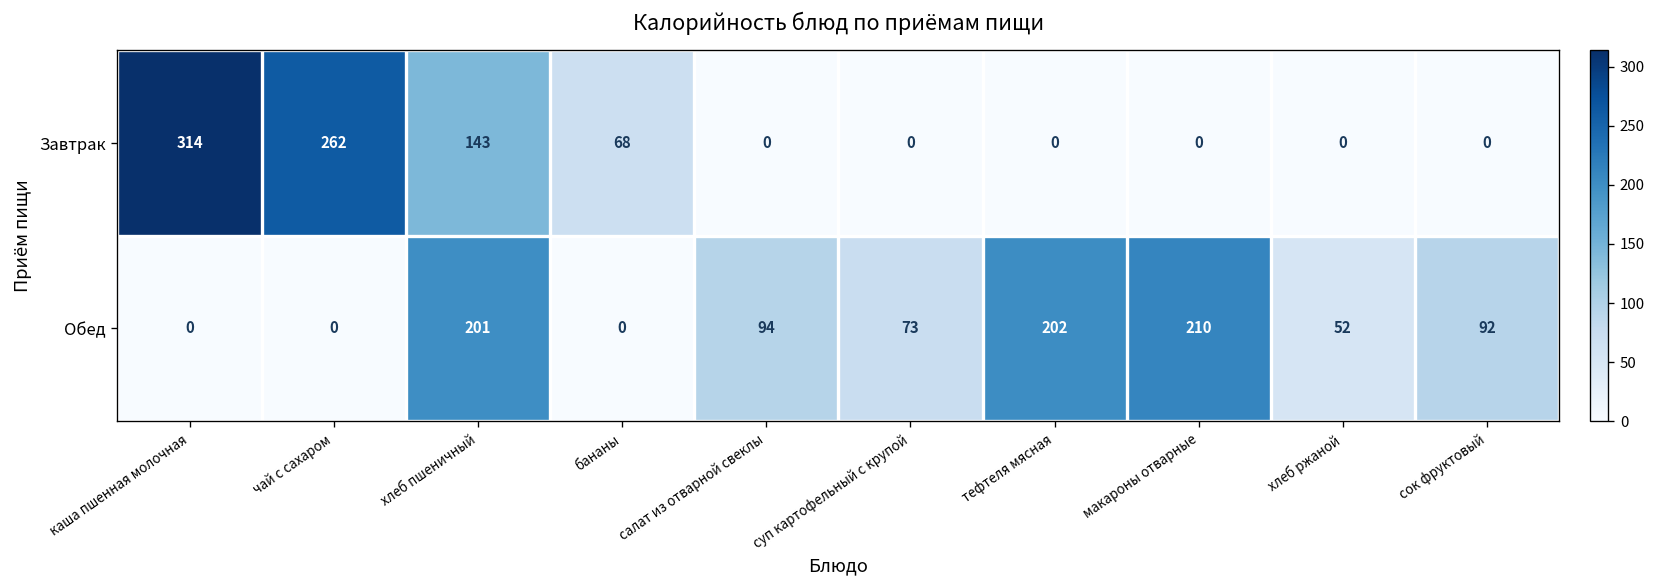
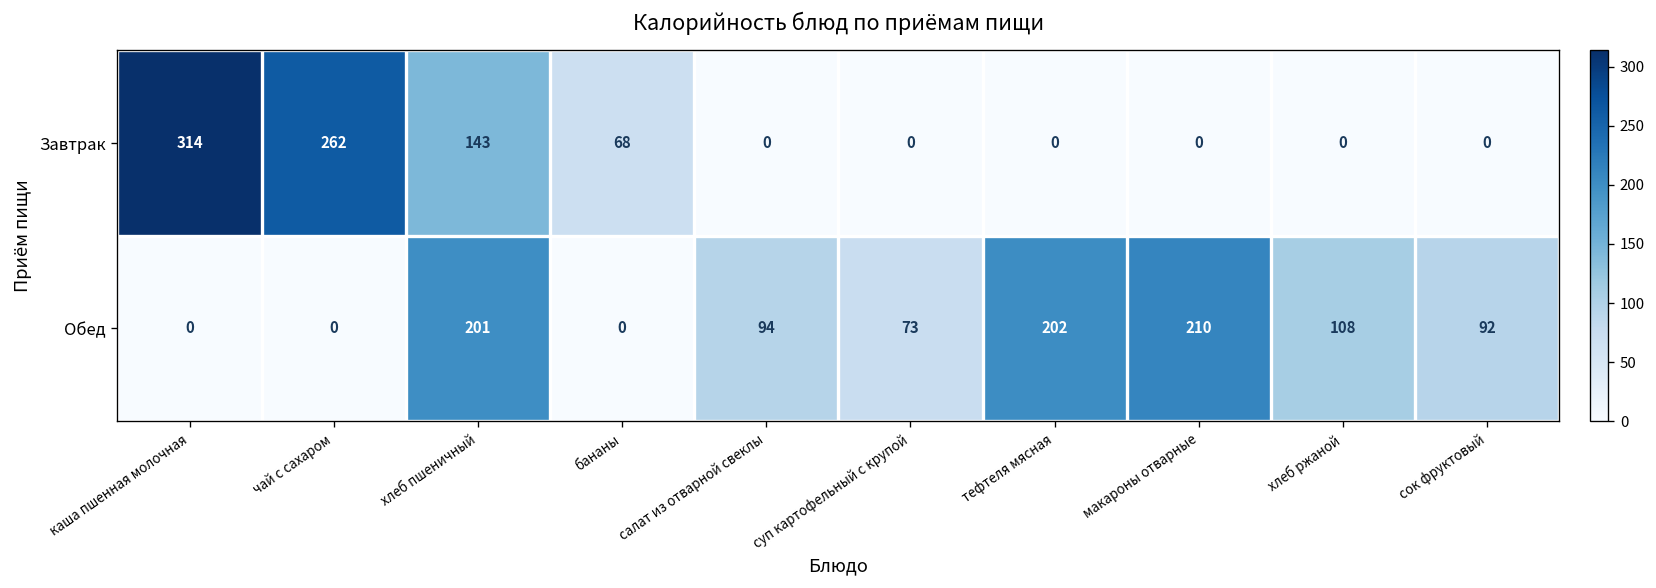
Обед, хлеб ржаной: 52 -> 108
